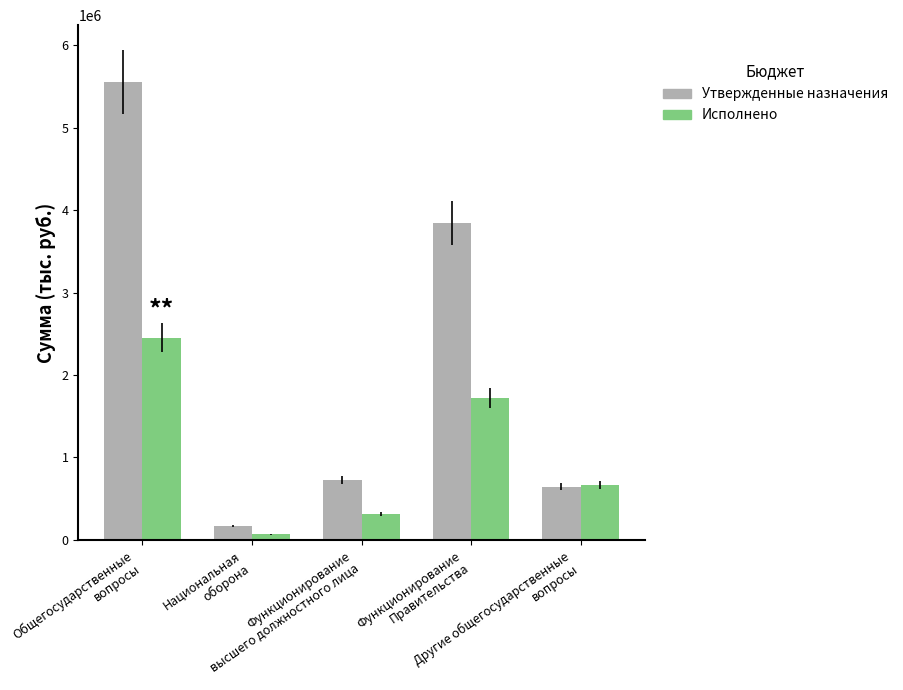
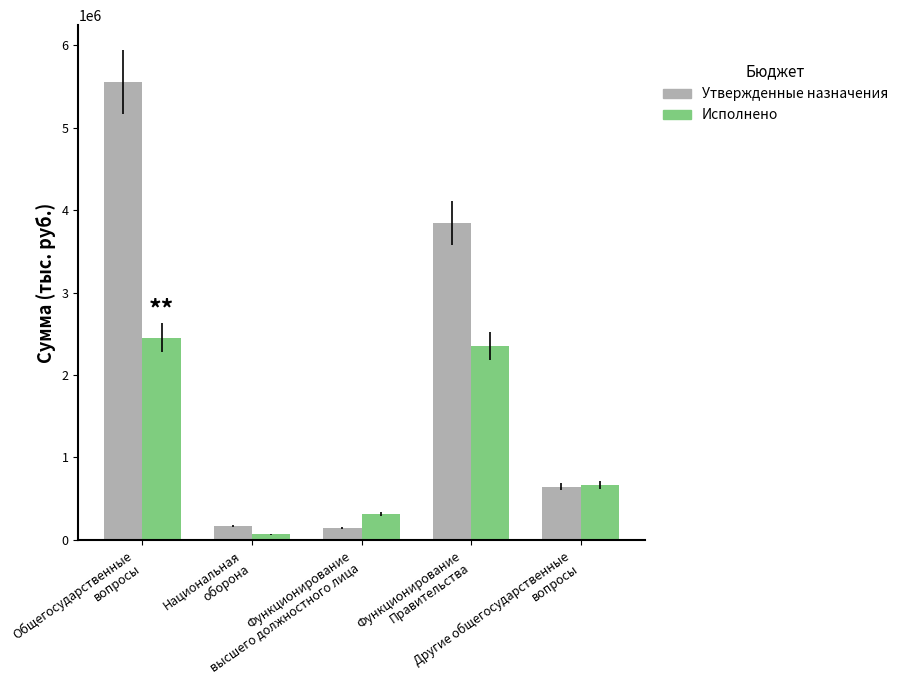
Утвержденные назначения, Функционирование высшего должностного лица: 700000 -> 100000
Исполнено, Функционирование Правительства: 1700000 -> 2400000
